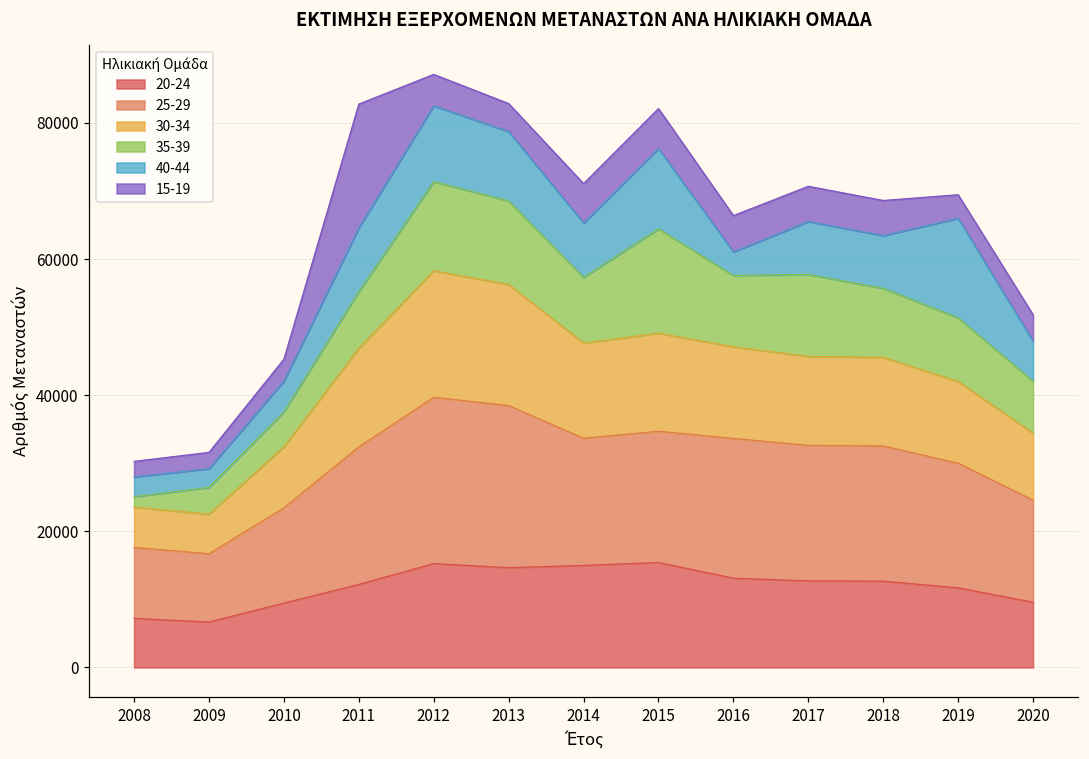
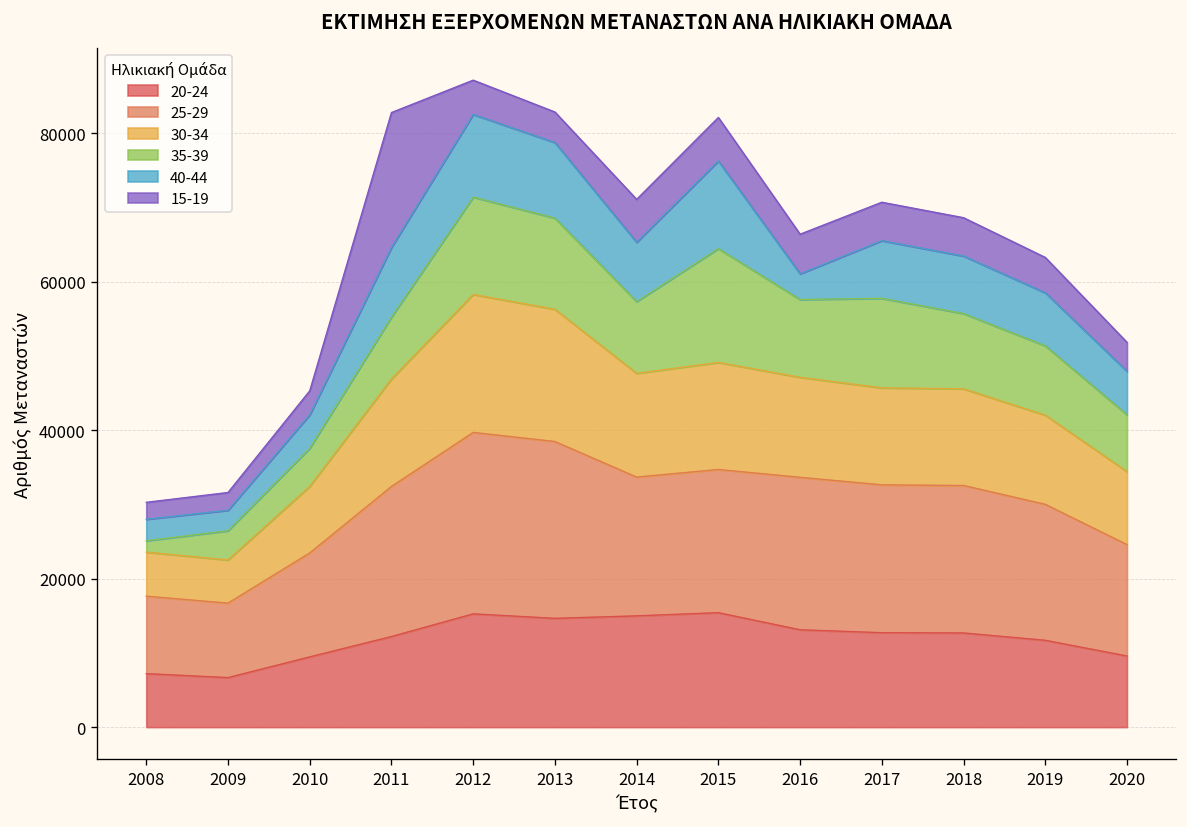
40-44, 2019: 15000 -> 7000
15-19, 2019: 3000 -> 5000
